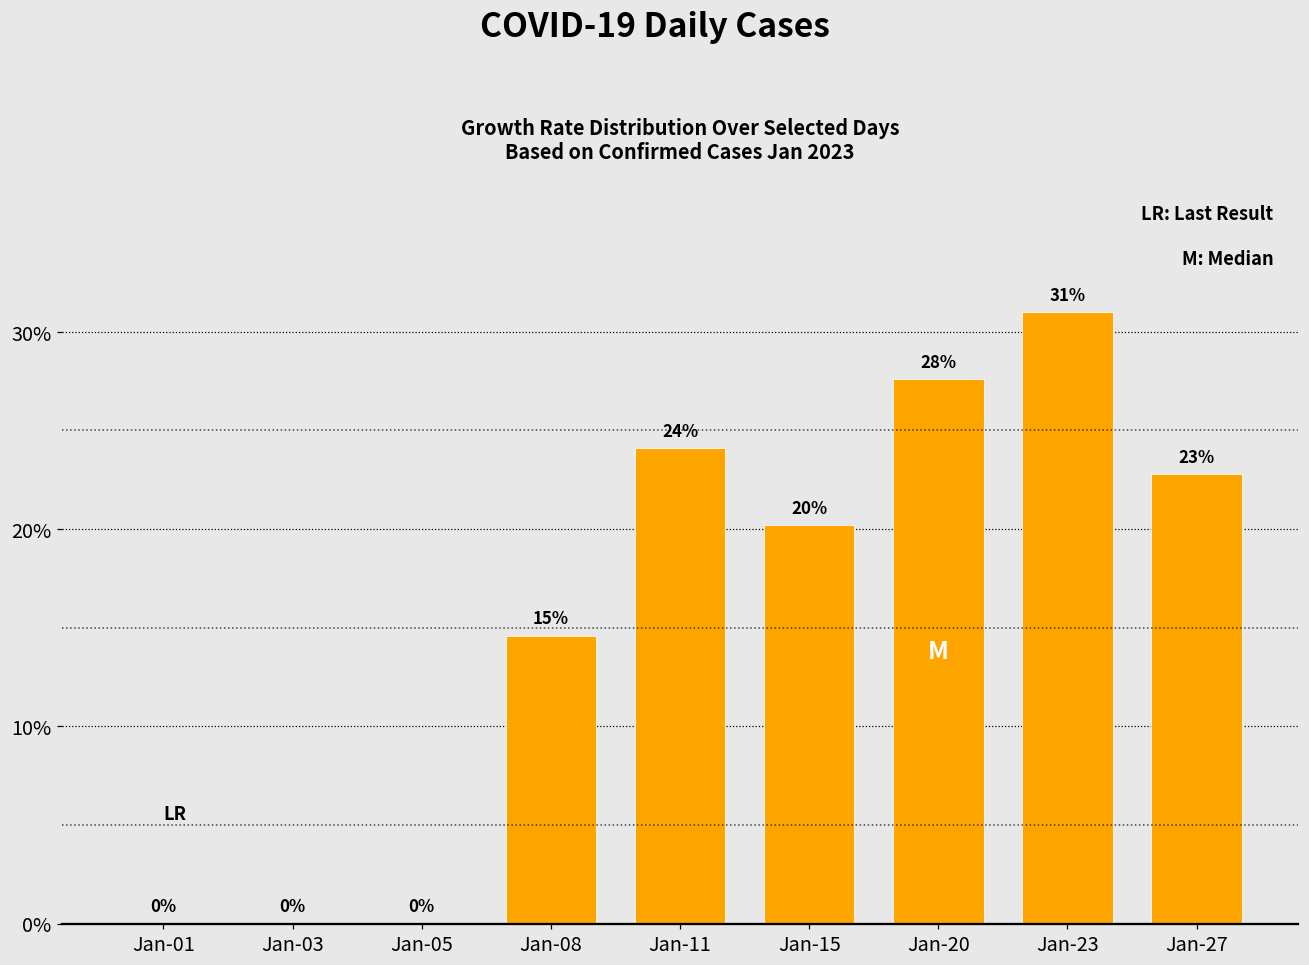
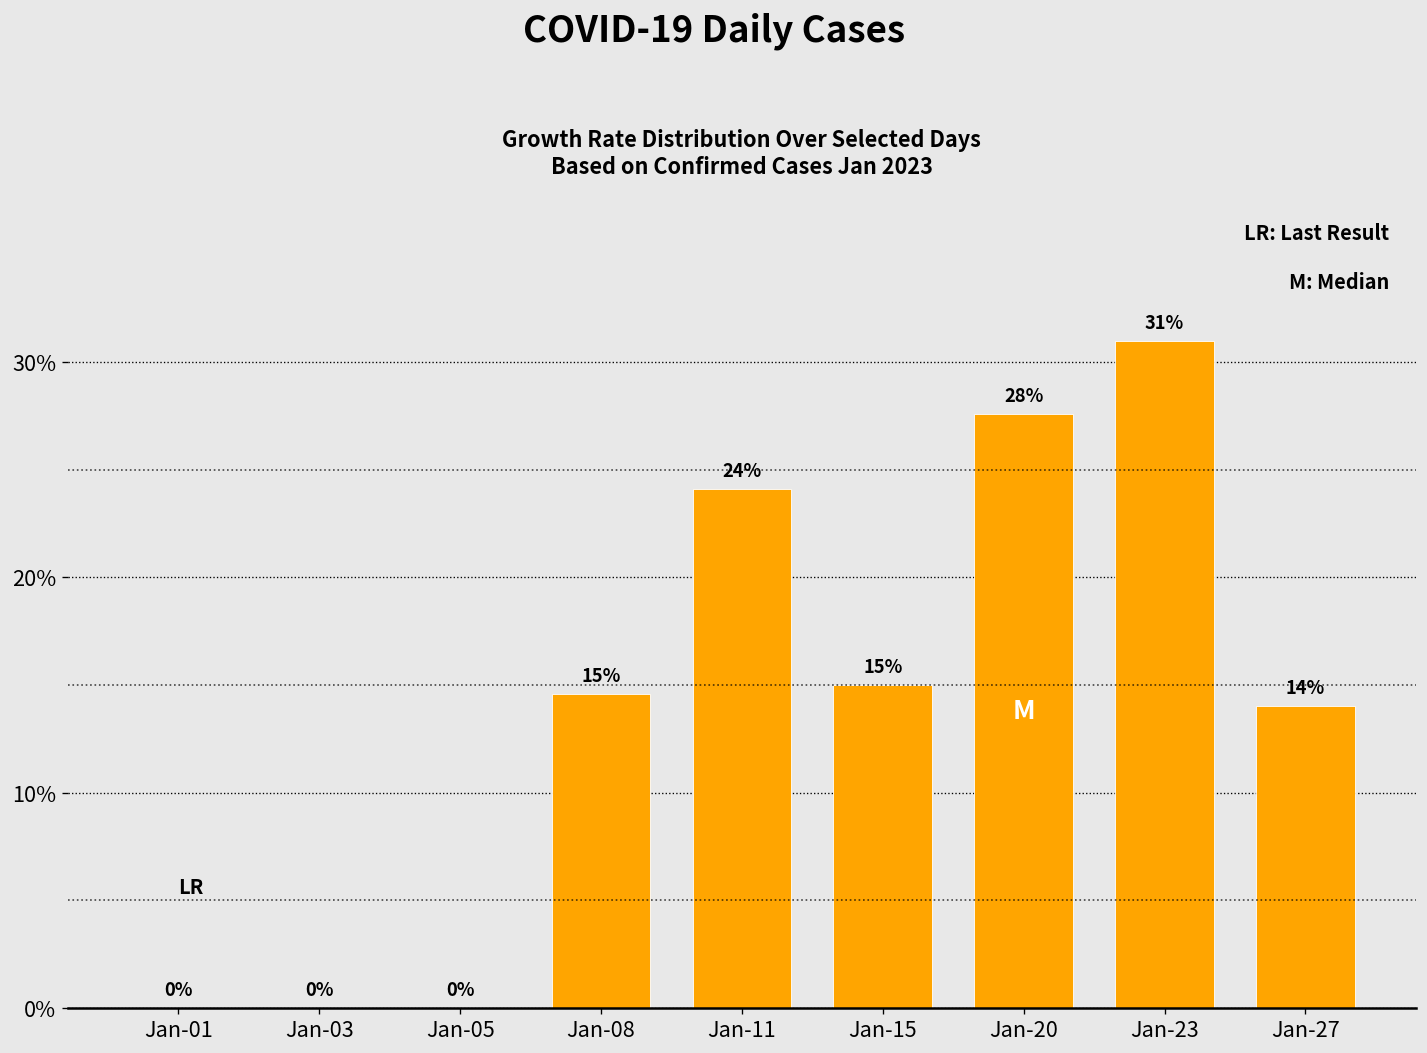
Jan-15: 20% -> 15%
Jan-27: 23% -> 14%
